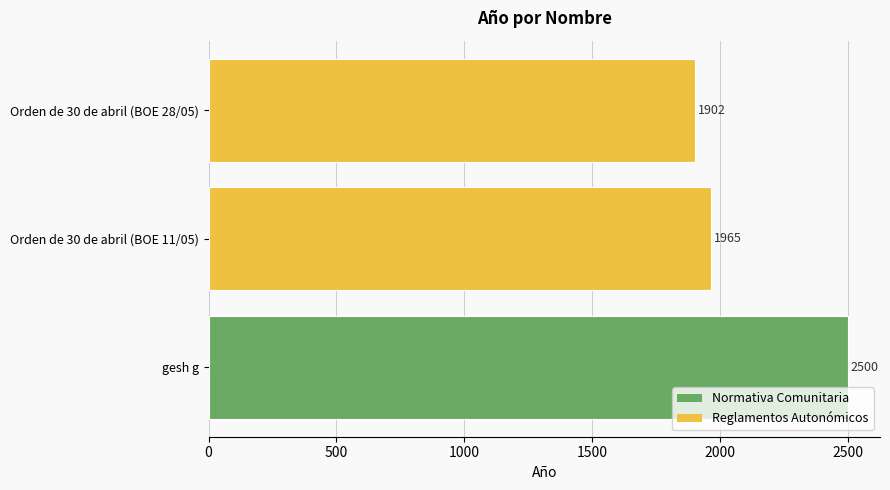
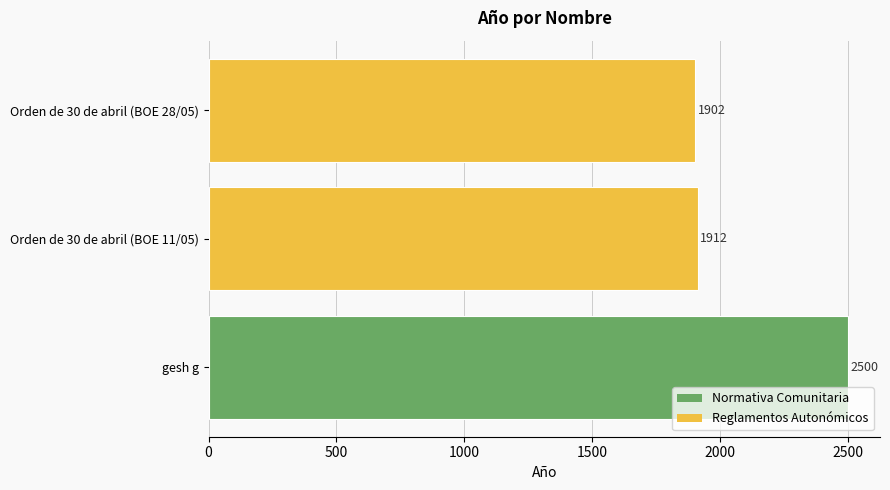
Orden de 30 de abril (BOE 11/05): 1965 -> 1912
